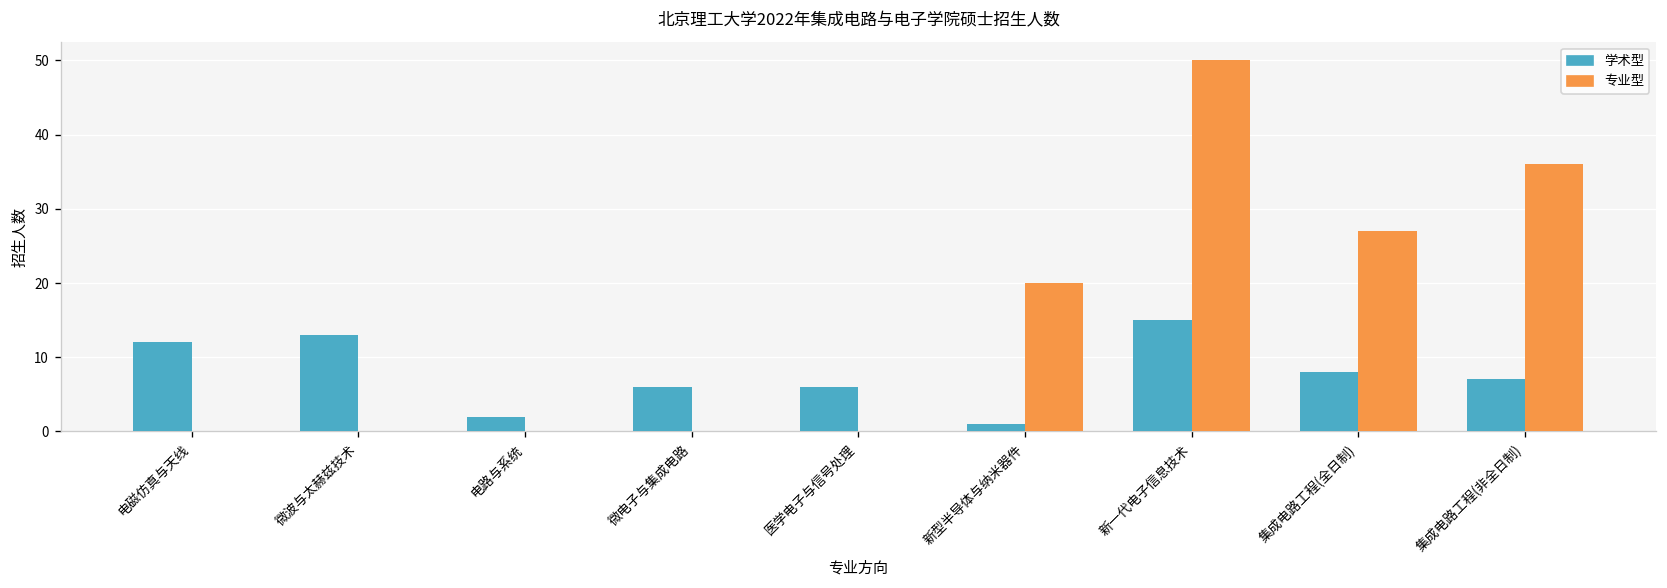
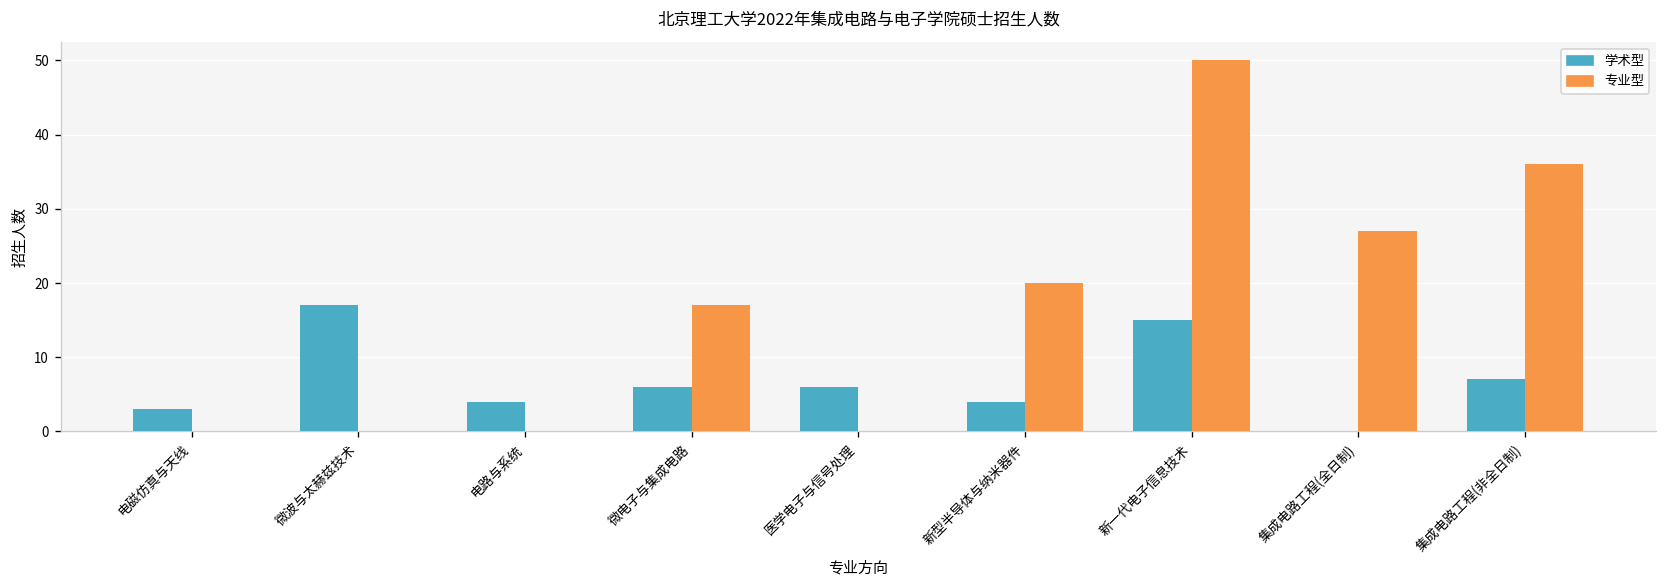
学术型, 电磁仿真与天线: 12 -> 3
学术型, 微波与太赫兹技术: 13 -> 17
学术型, 电路与系统: 2 -> 4
专业型, 微电子与集成电路: 0 -> 17
学术型, 新型半导体与纳米器件: 1 -> 4
学术型, 集成电路工程(全日制): 8 -> 0
